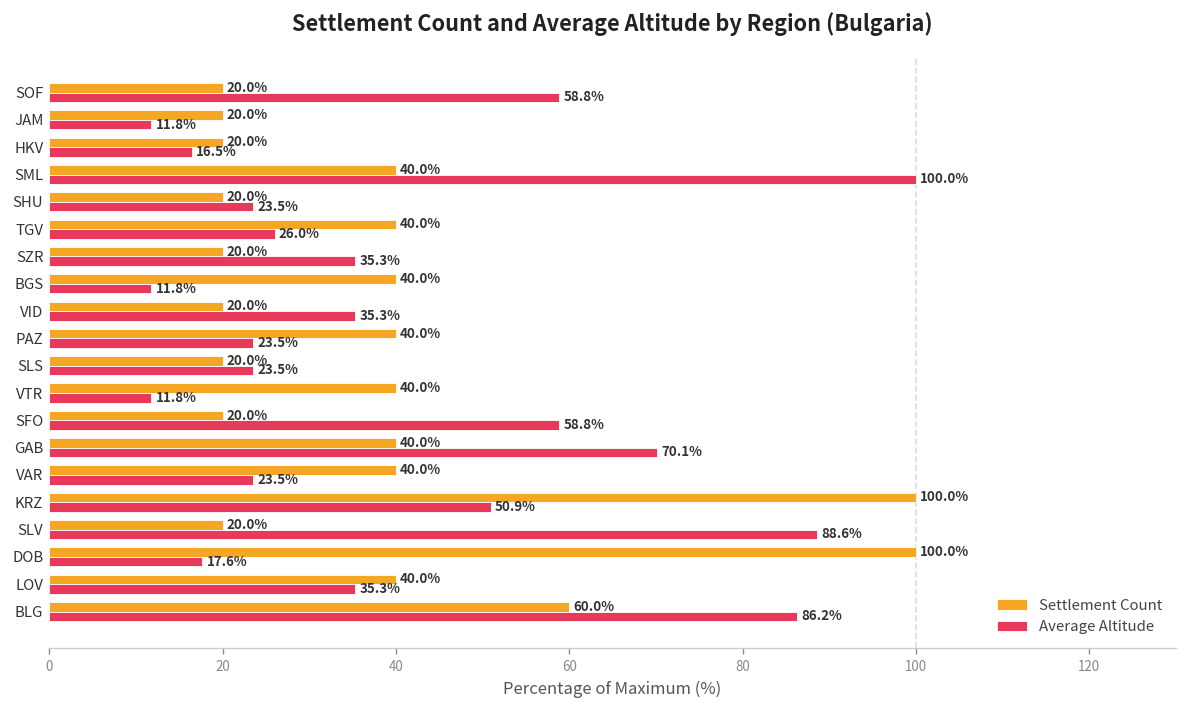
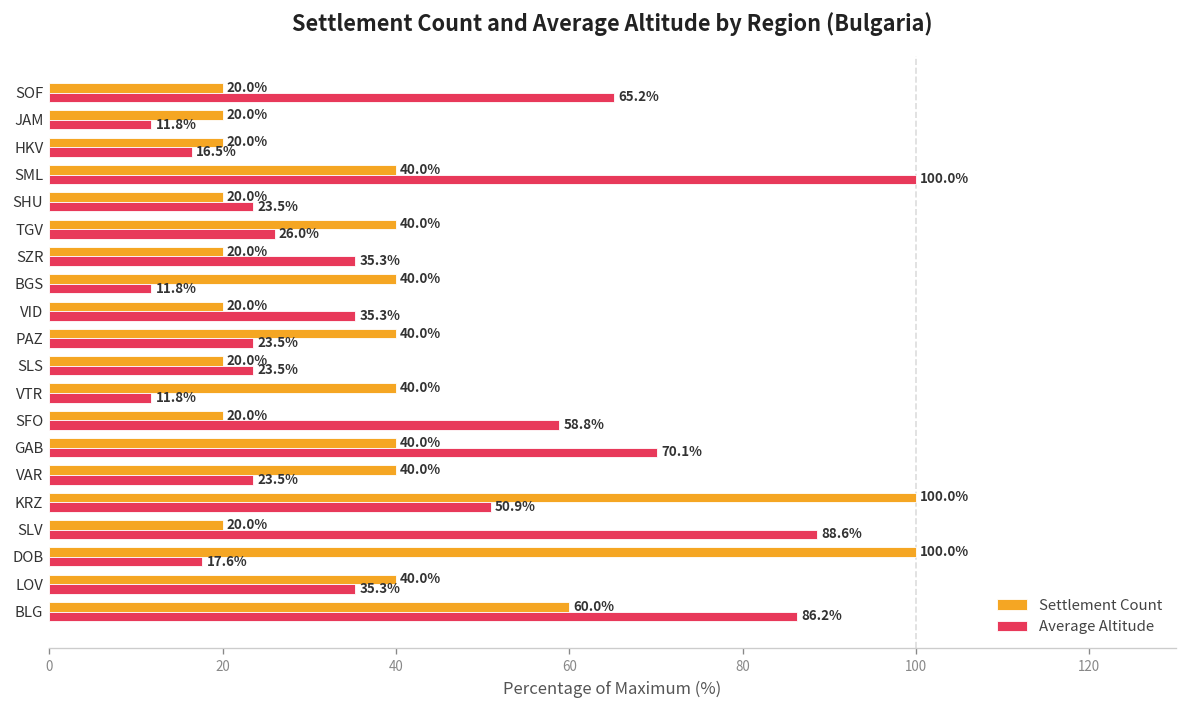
Average Altitude, SOF: 58.8% -> 65.2%
